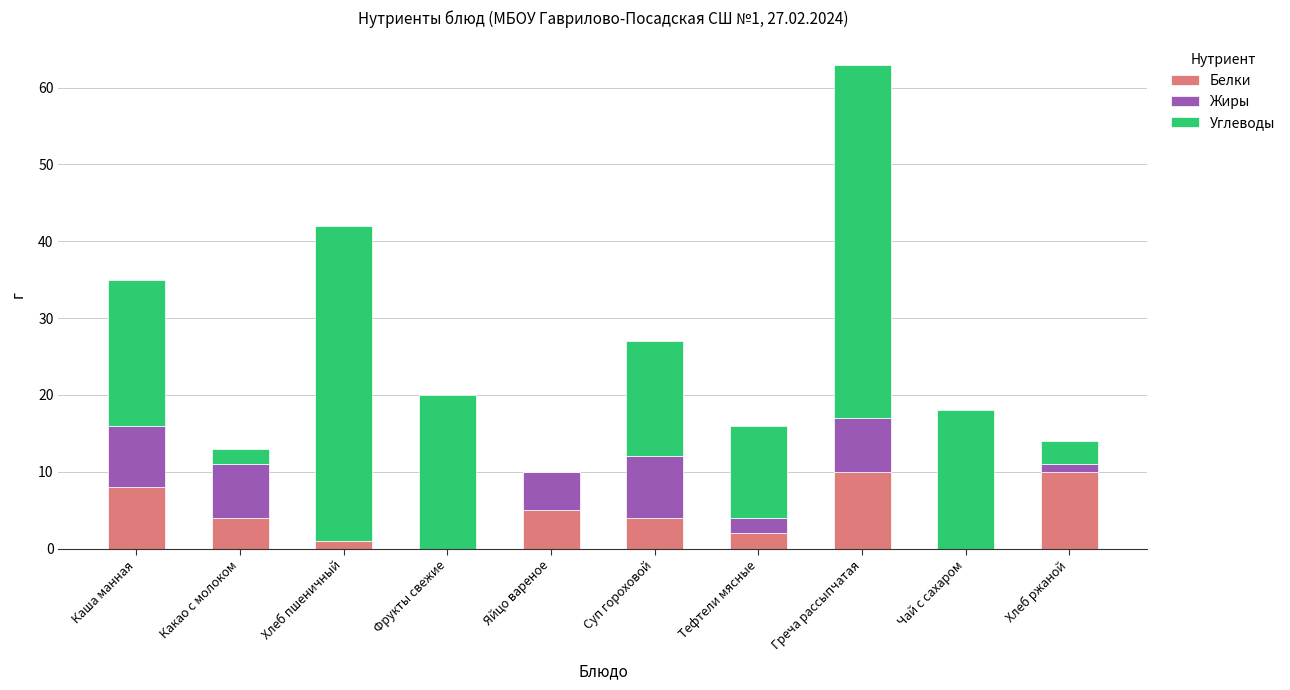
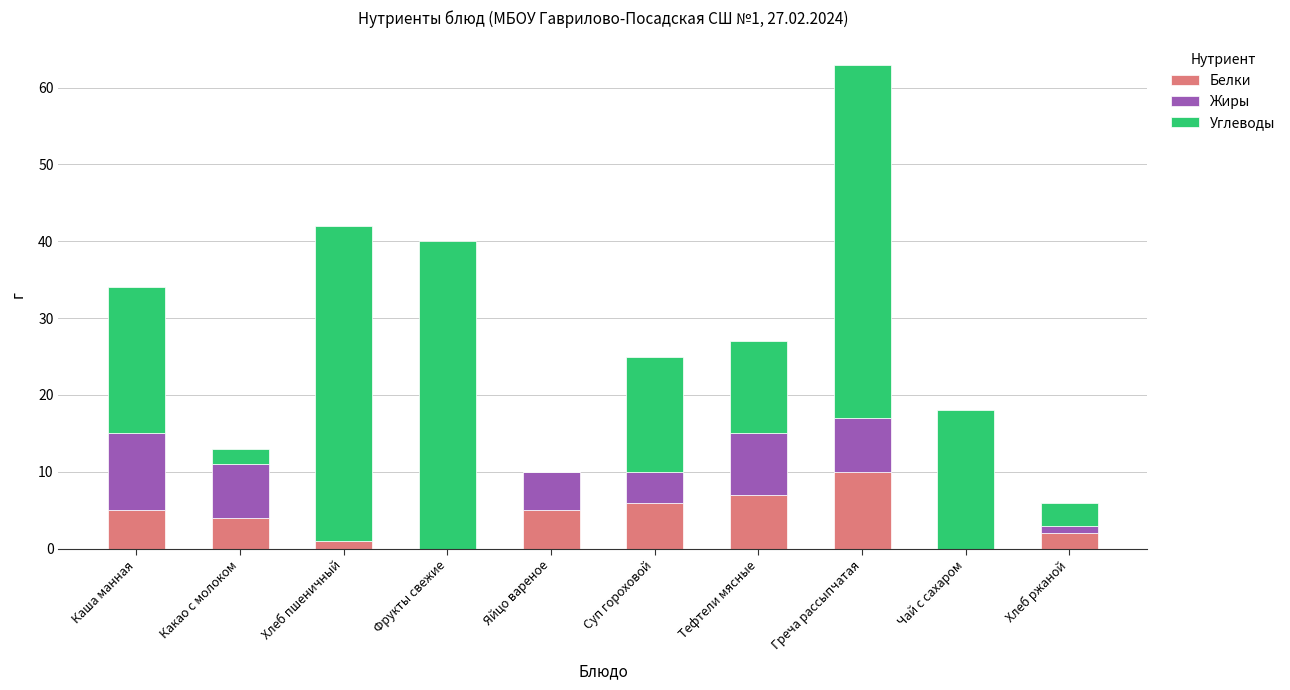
Белки, Каша манная: 8 -> 5
Жиры, Каша манная: 8 -> 10
Углеводы, Фрукты свежие: 20 -> 40
Белки, Суп гороховой: 4 -> 6
Жиры, Суп гороховой: 8 -> 4
Белки, Тефтели мясные: 2 -> 7
Жиры, Тефтели мясные: 2 -> 8
Белки, Хлеб ржаной: 10 -> 2
